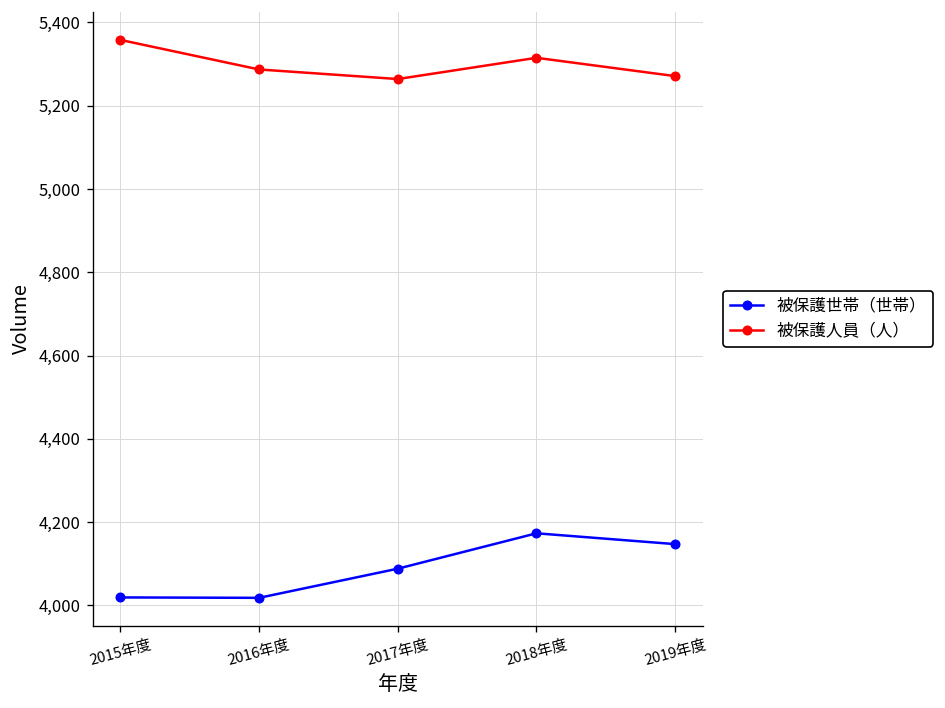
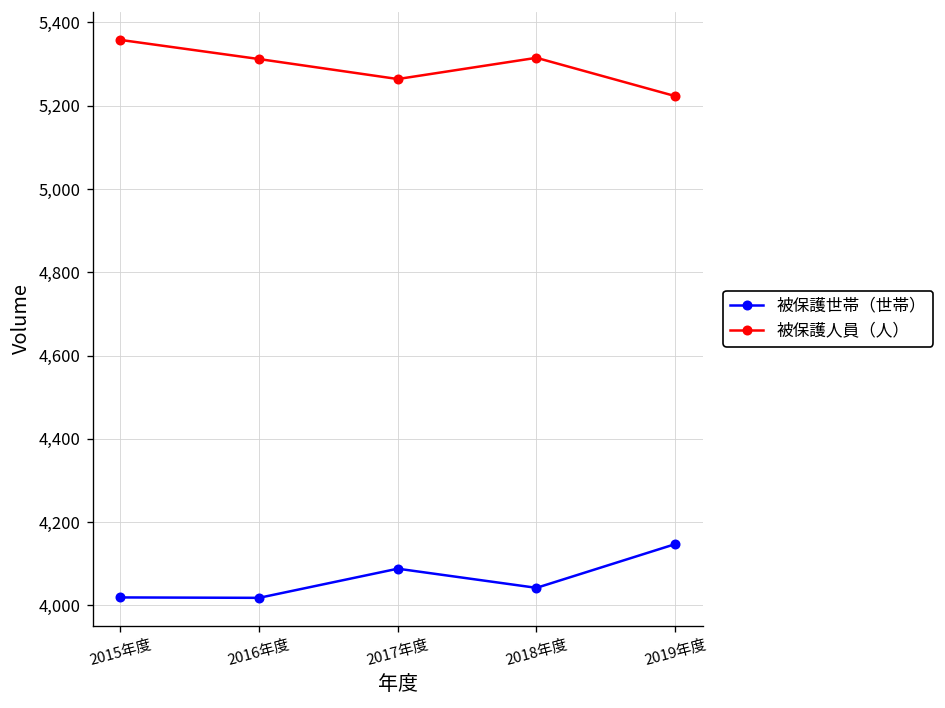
被保護人員（人）, 2016年度: 5,290 -> 5,310
被保護世帯（世帯）, 2018年度: 4,170 -> 4,040
被保護人員（人）, 2019年度: 5,270 -> 5,220
